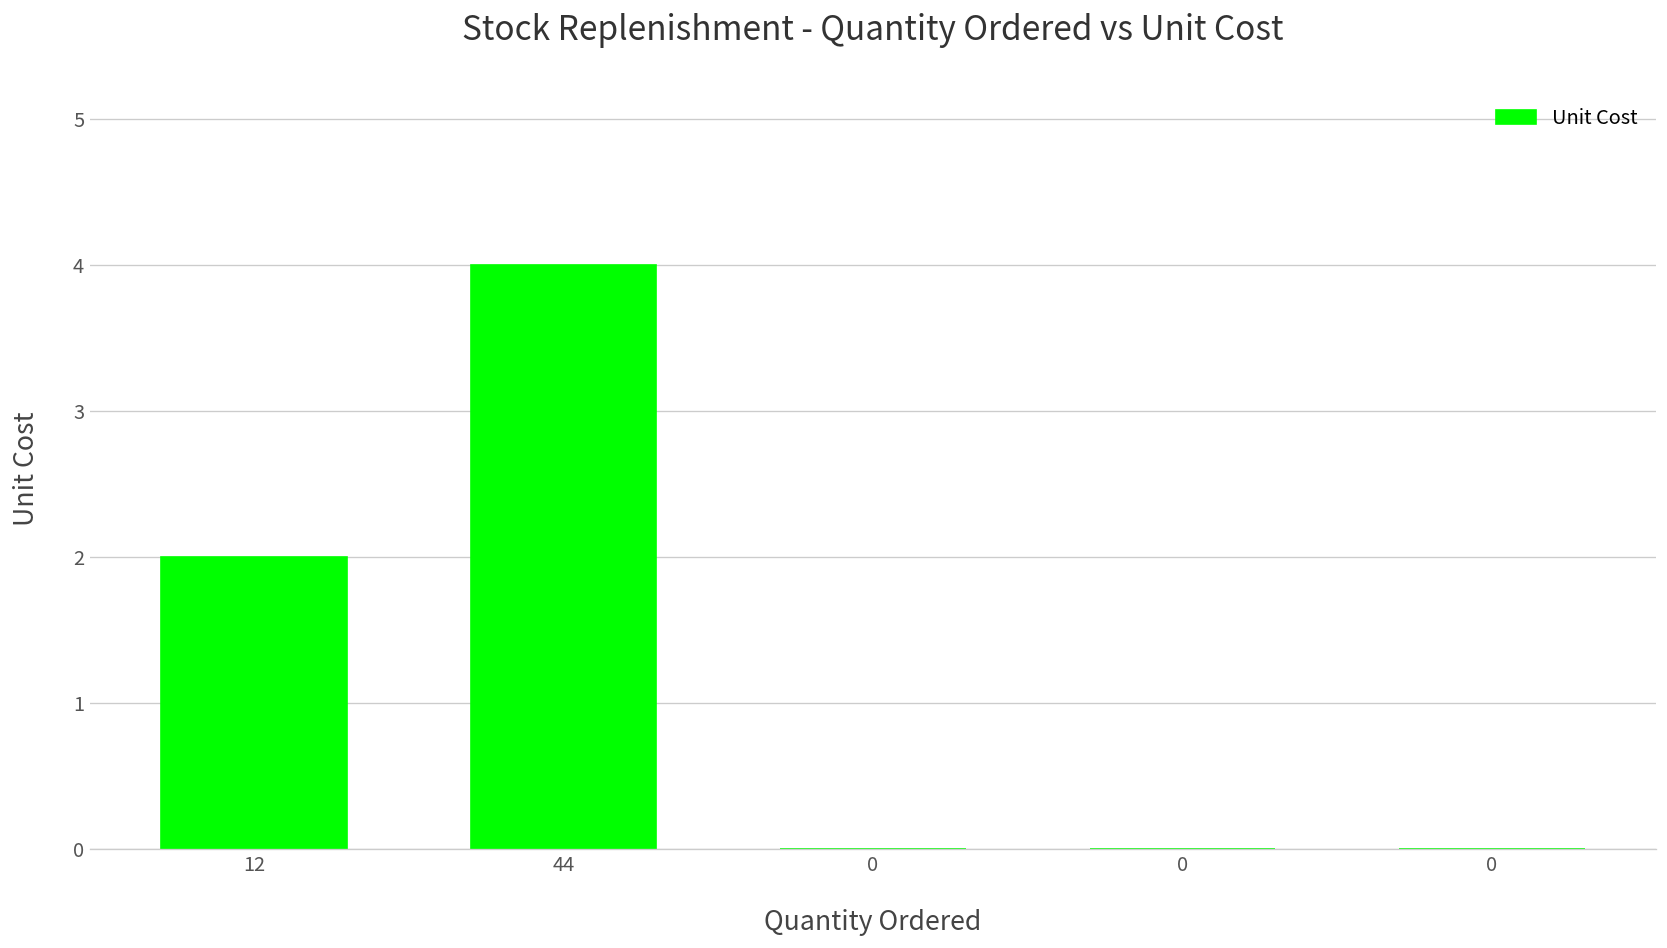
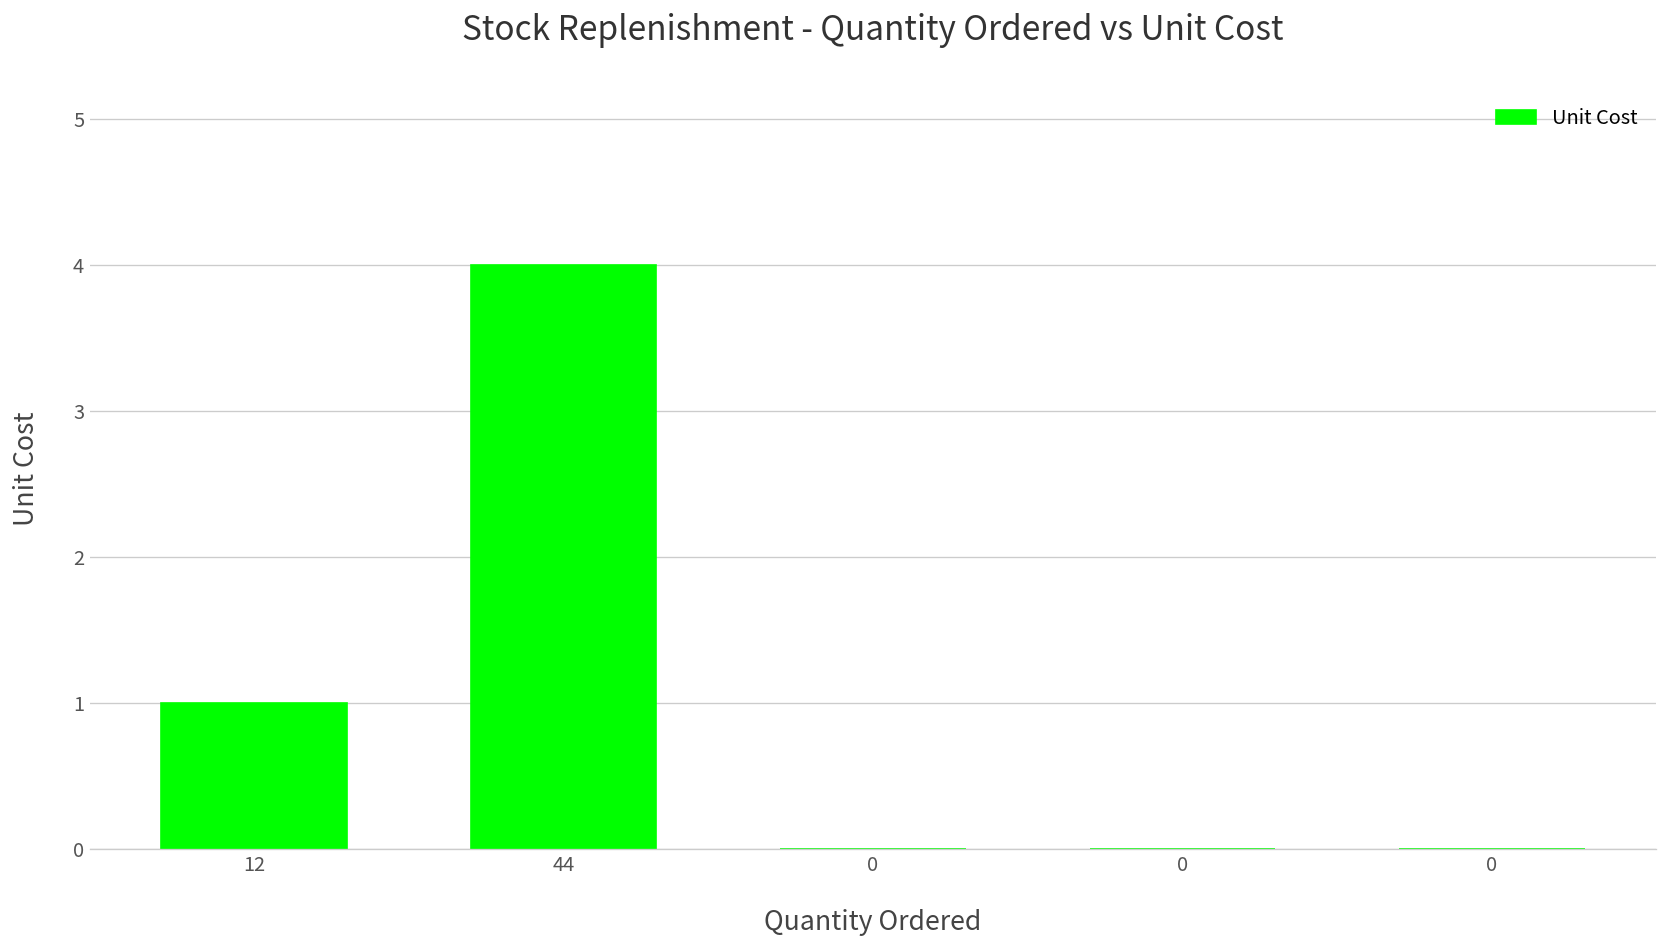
12: 2 -> 1
